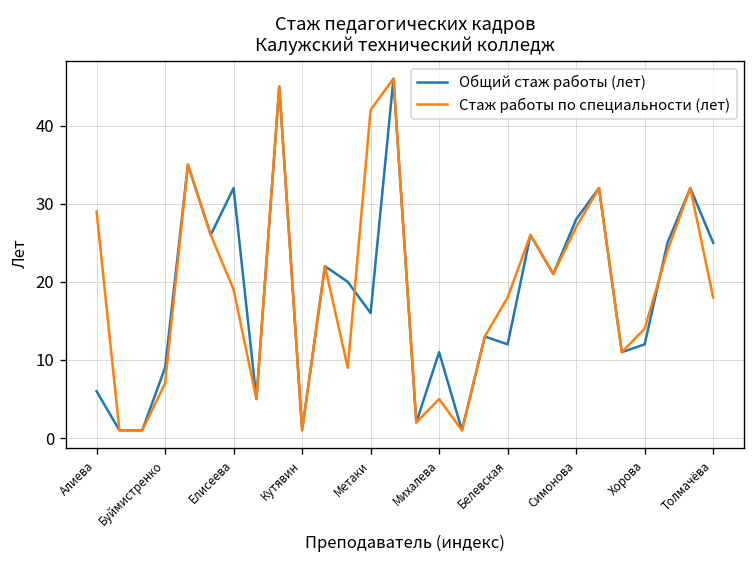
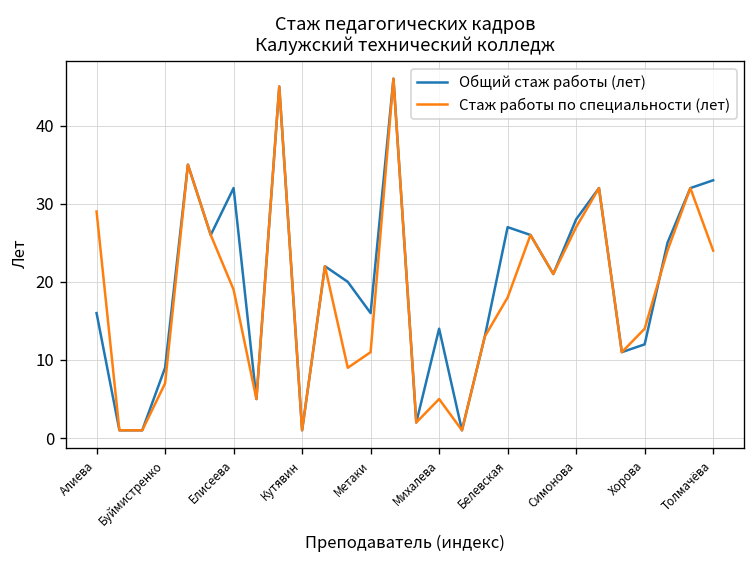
Общий стаж работы (лет), Алиева: 6 -> 16
Стаж работы по специальности (лет), Метаки: 42 -> 11
Общий стаж работы (лет), Михалева: 11 -> 14
Общий стаж работы (лет), Белевская: 12 -> 27
Общий стаж работы (лет), Толмачёва: 25 -> 33
Стаж работы по специальности (лет), Толмачёва: 18 -> 24
